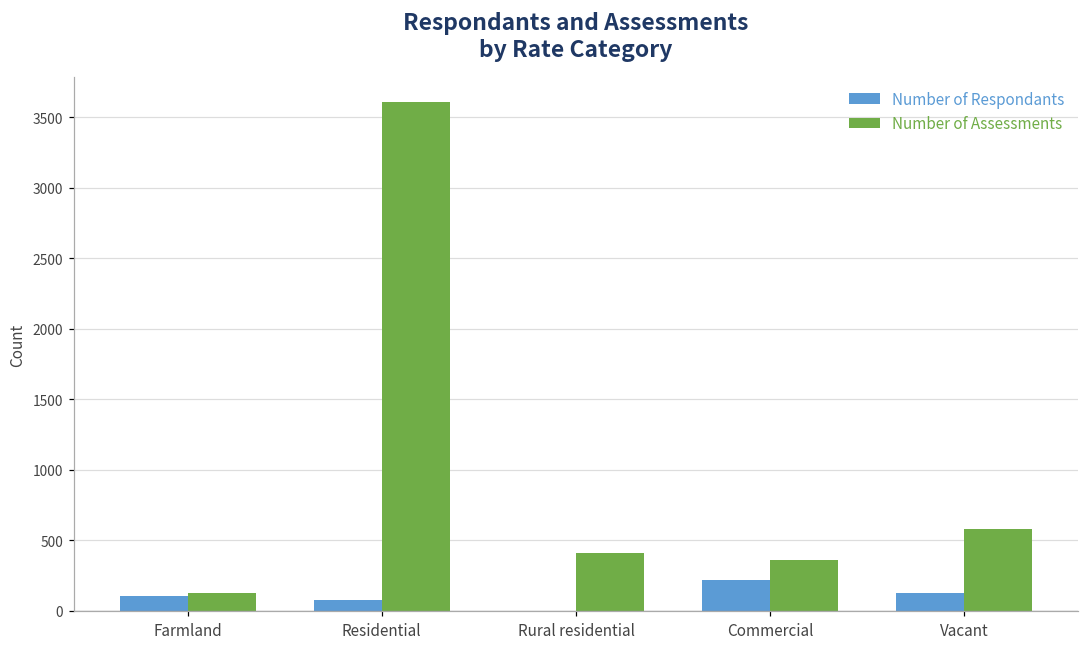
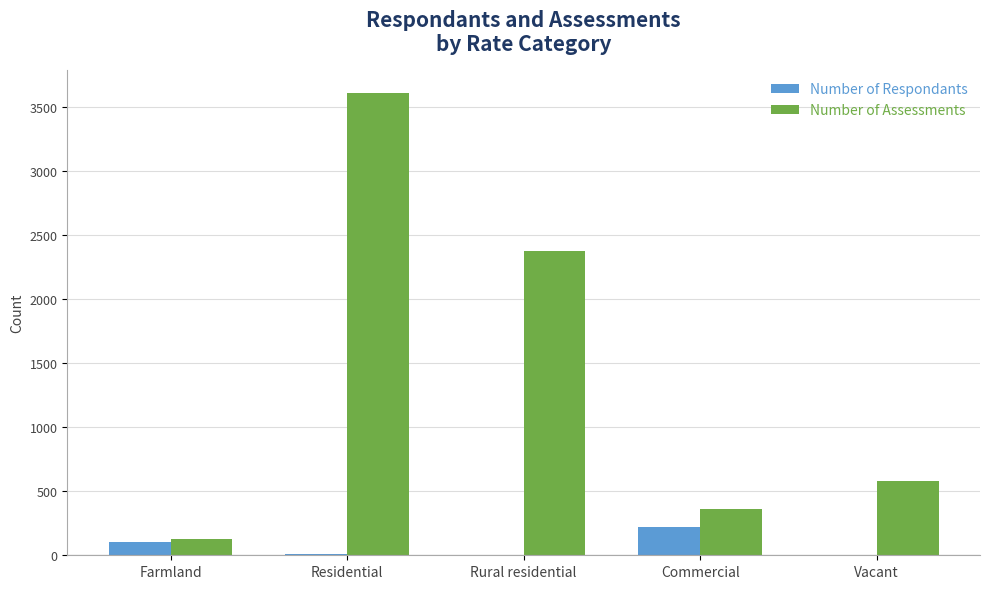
Number of Respondants, Residential: 80 -> 10
Number of Assessments, Rural residential: 410 -> 2370
Number of Respondants, Vacant: 130 -> 0
